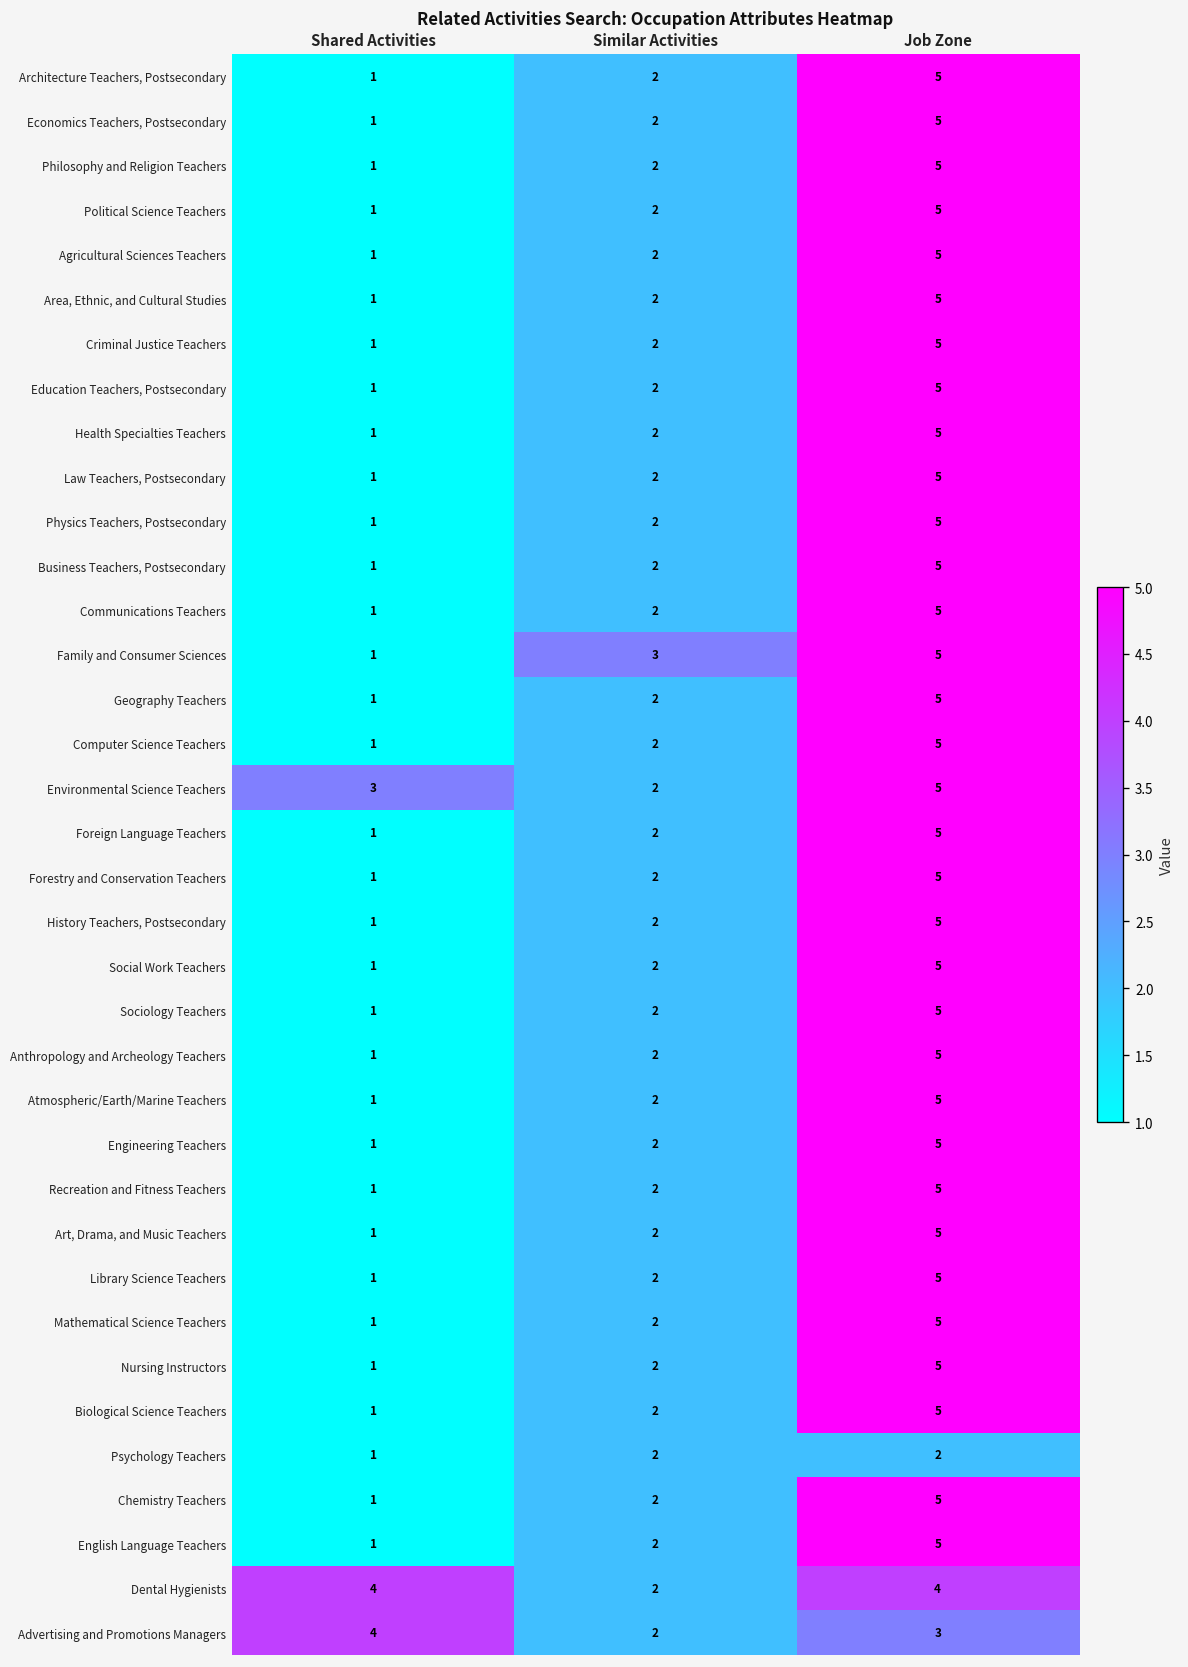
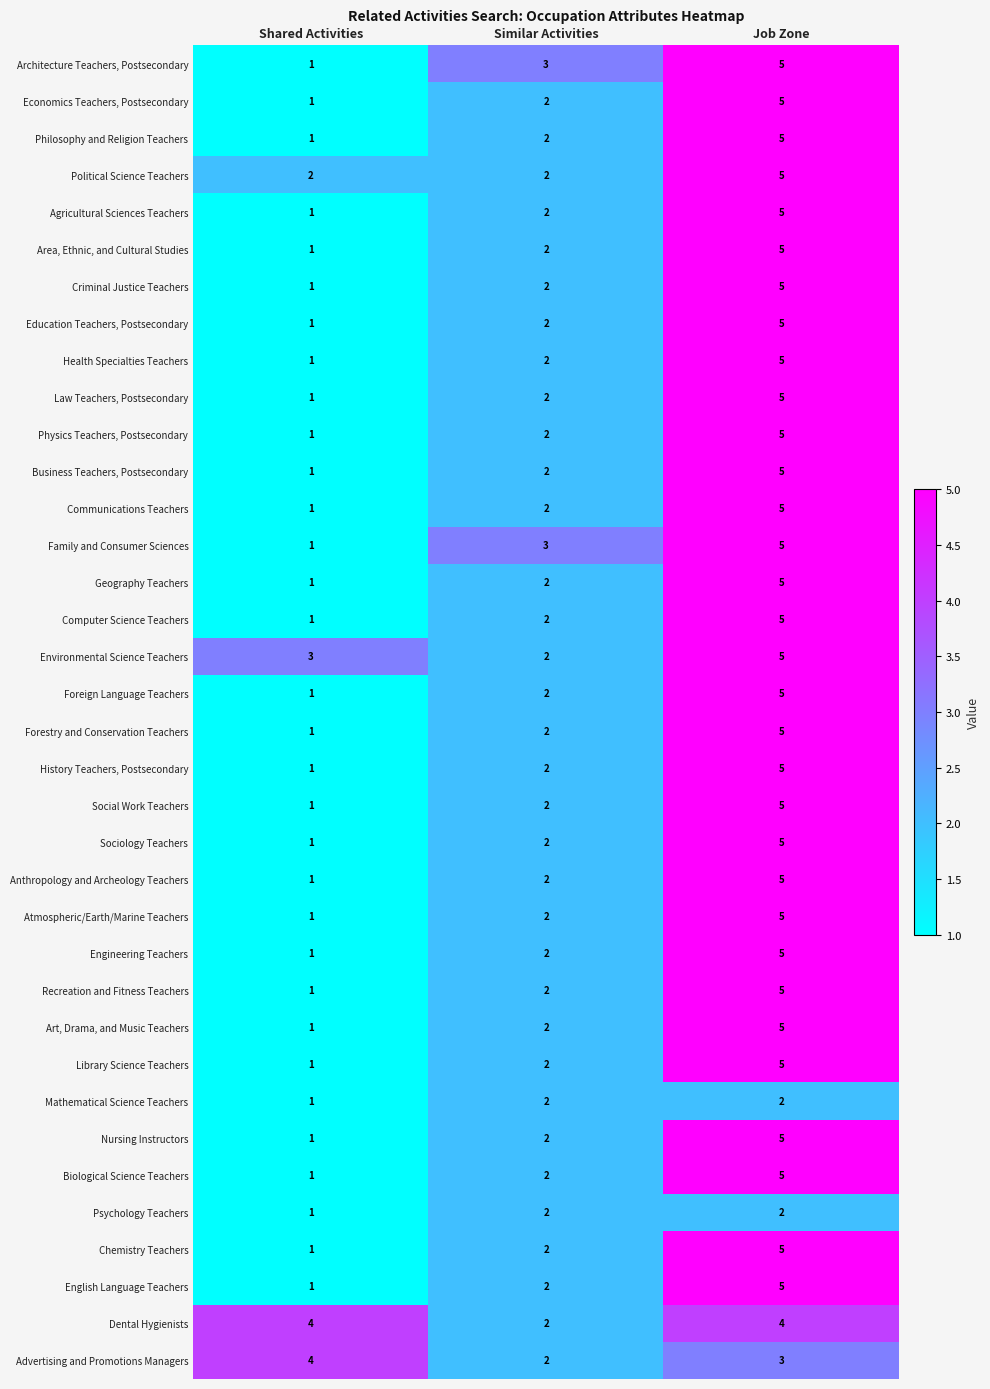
Architecture Teachers, Postsecondary, Similar Activities: 2 -> 3
Political Science Teachers, Shared Activities: 1 -> 2
Mathematical Science Teachers, Job Zone: 5 -> 2
